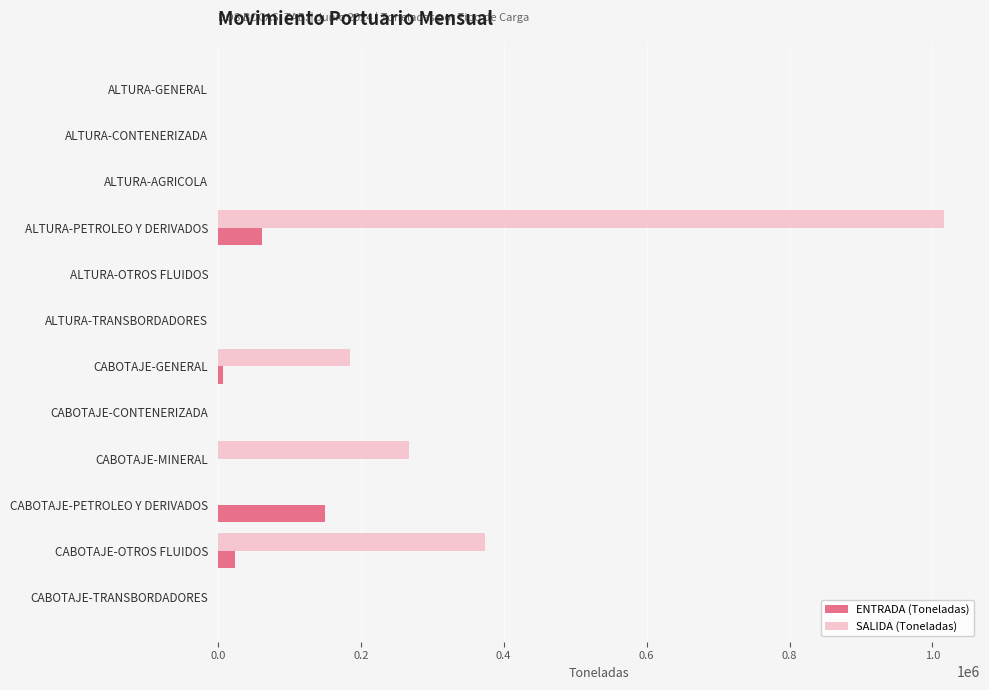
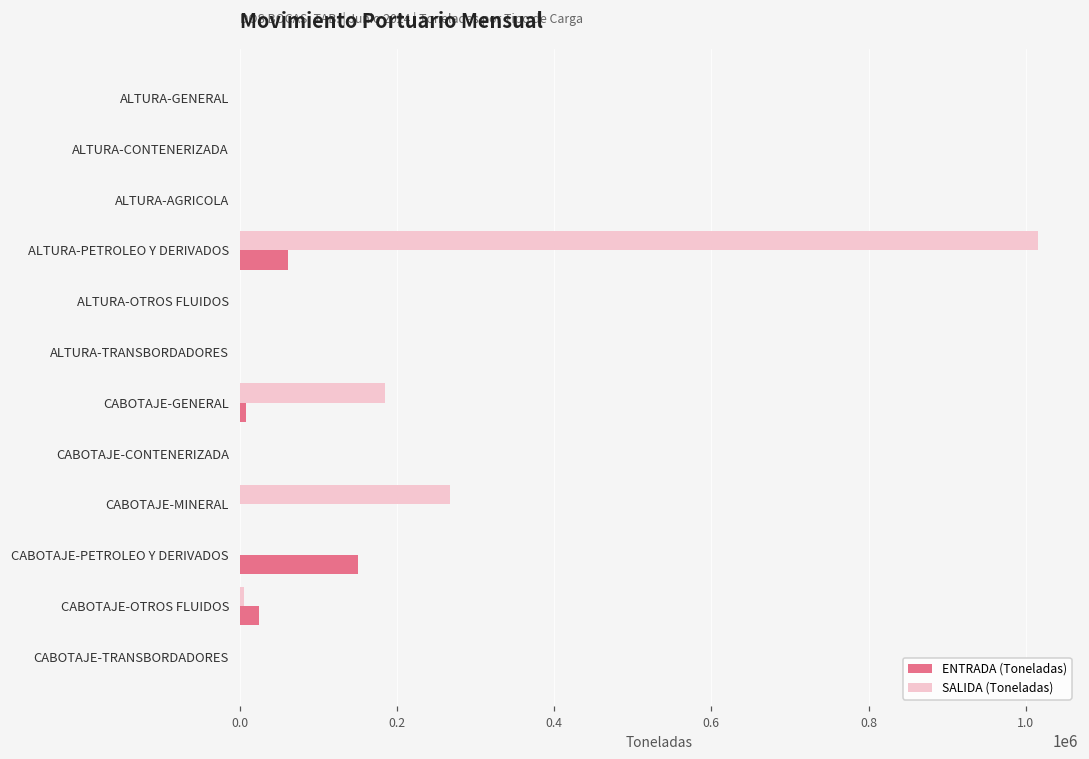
SALIDA (Toneladas), CABOTAJE-OTROS FLUIDOS: 370000 -> 10000
